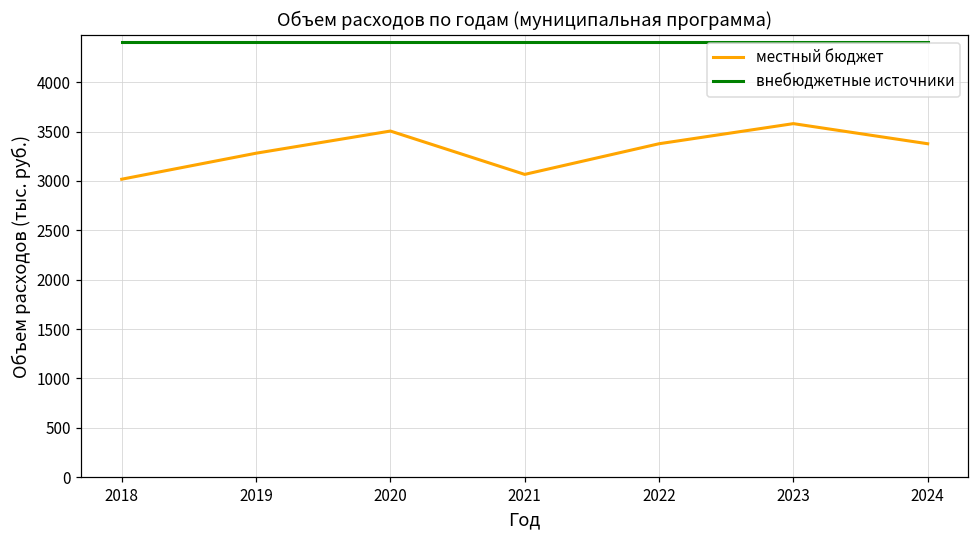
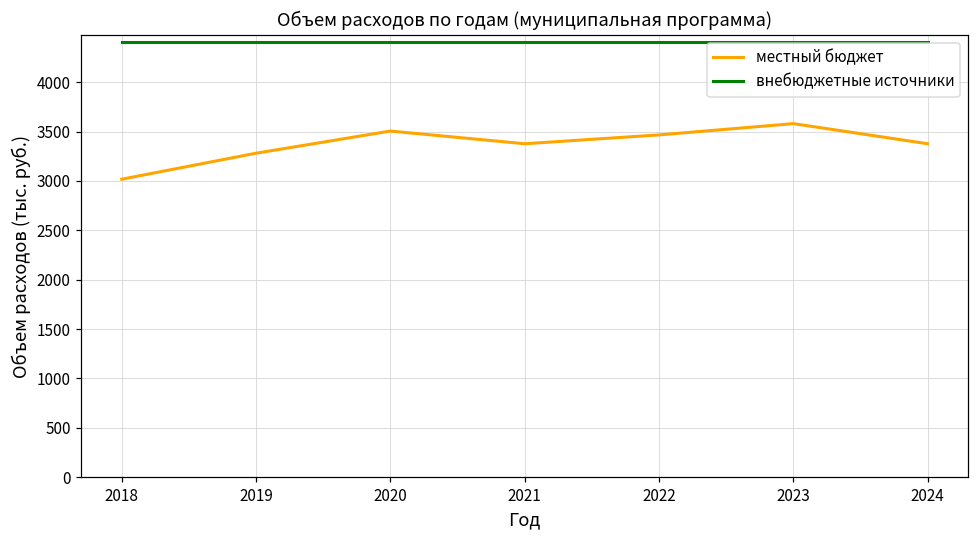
местный бюджет, 2021: 3100 -> 3400
местный бюджет, 2022: 3400 -> 3500
